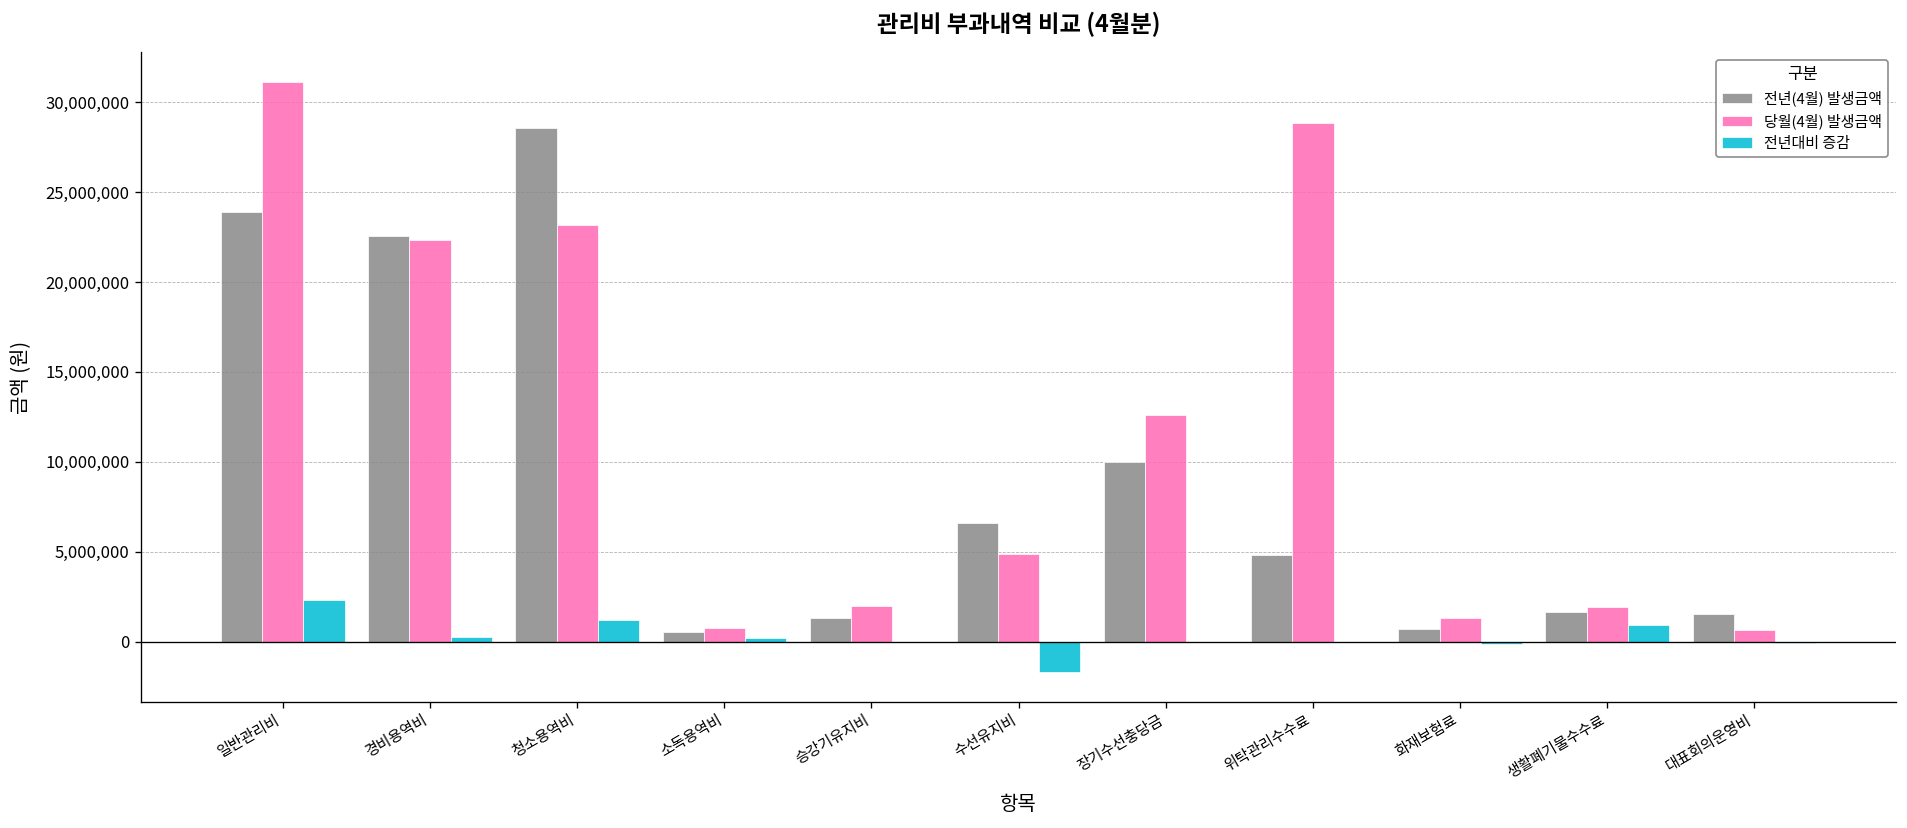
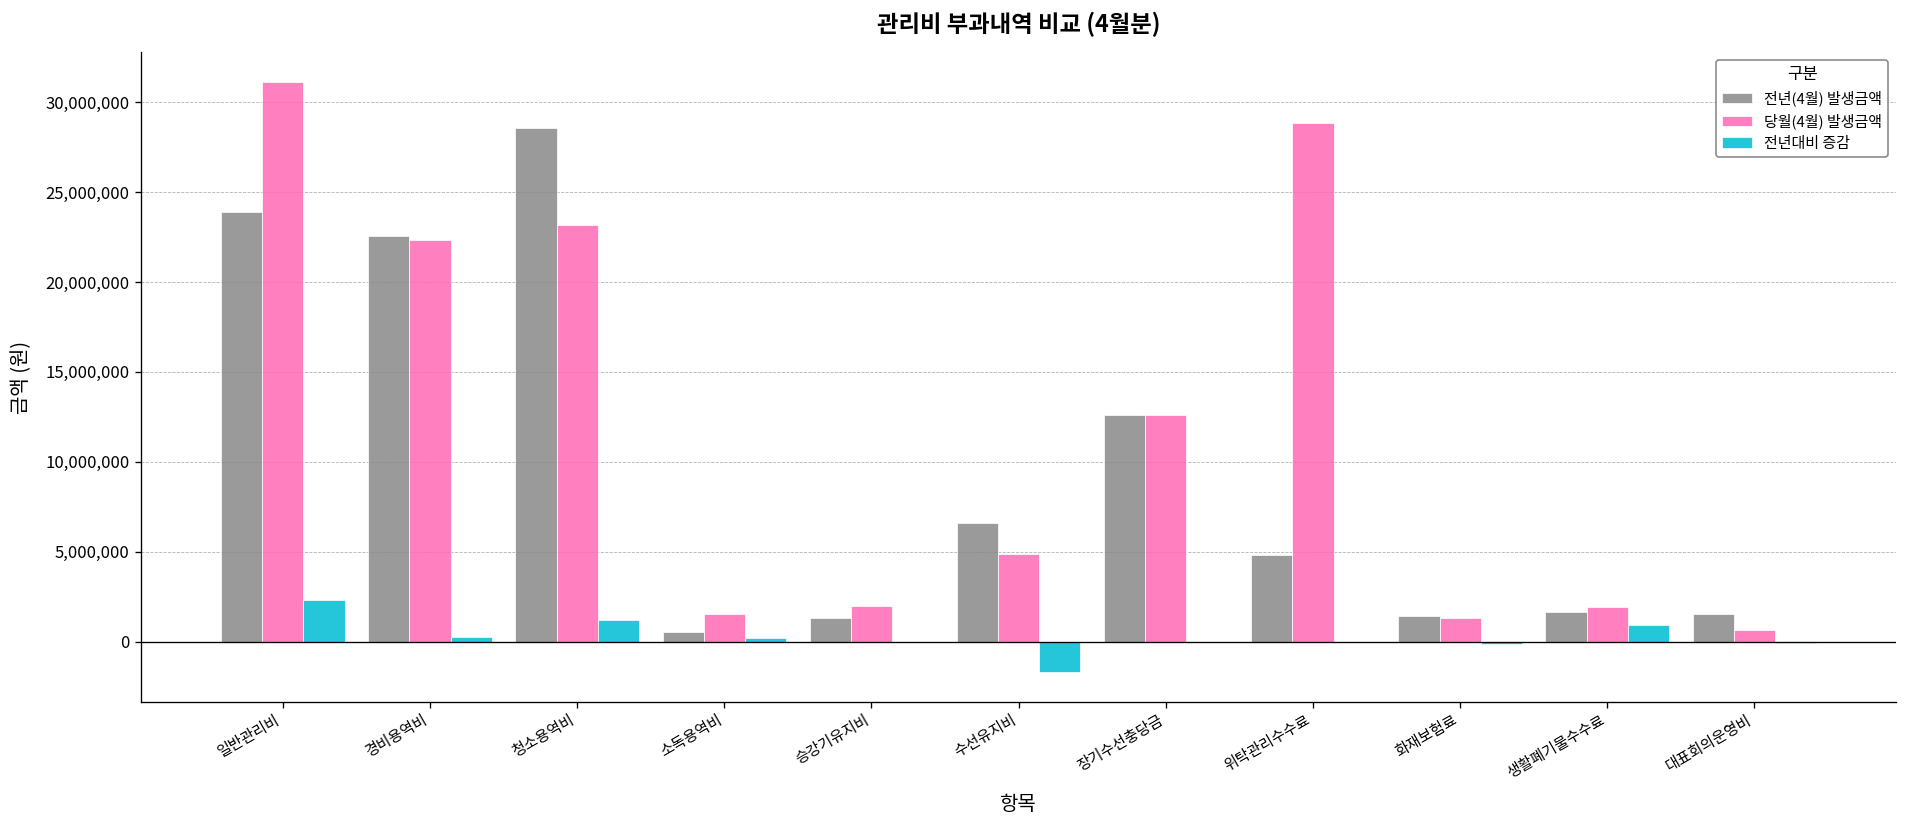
당월(4월) 발생금액, 소독용역비: 700,000 -> 1,500,000
전년(4월) 발생금액, 장기수선충당금: 10,000,000 -> 12,600,000
전년(4월) 발생금액, 화재보험료: 700,000 -> 1,400,000
